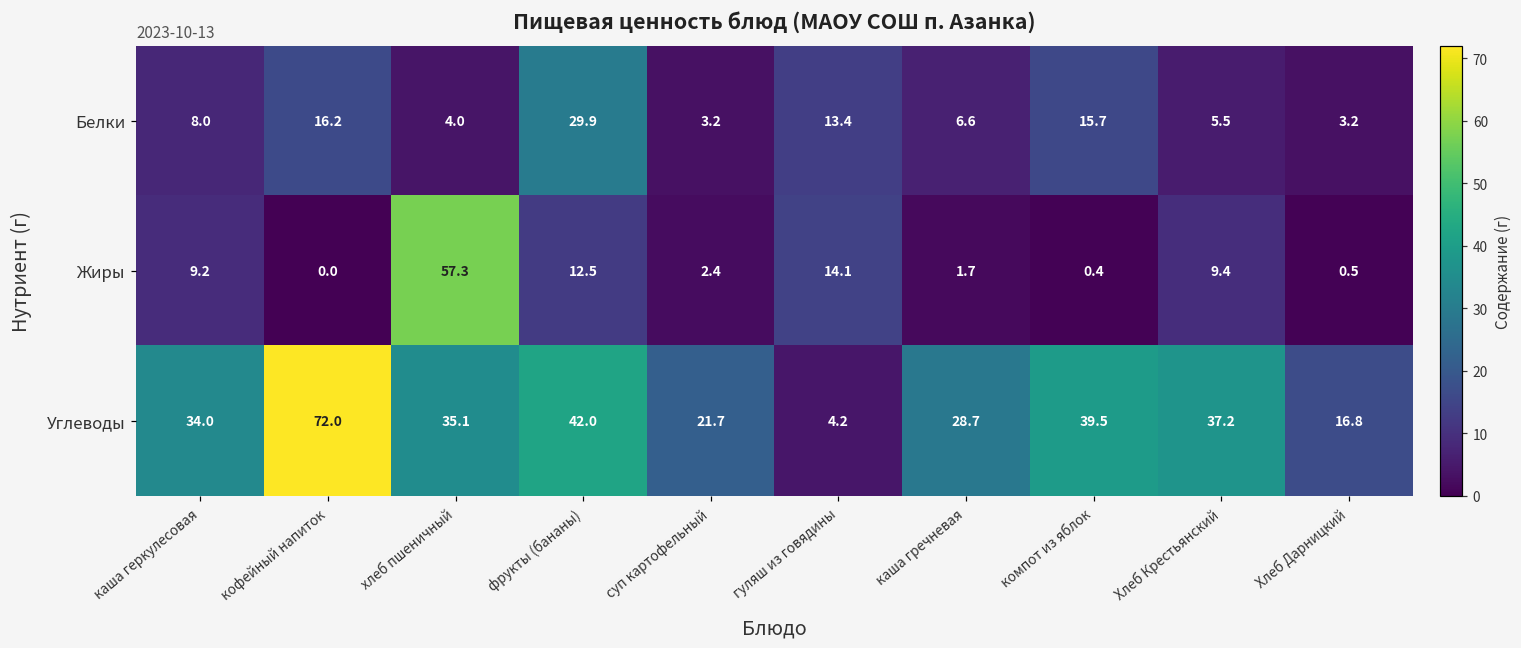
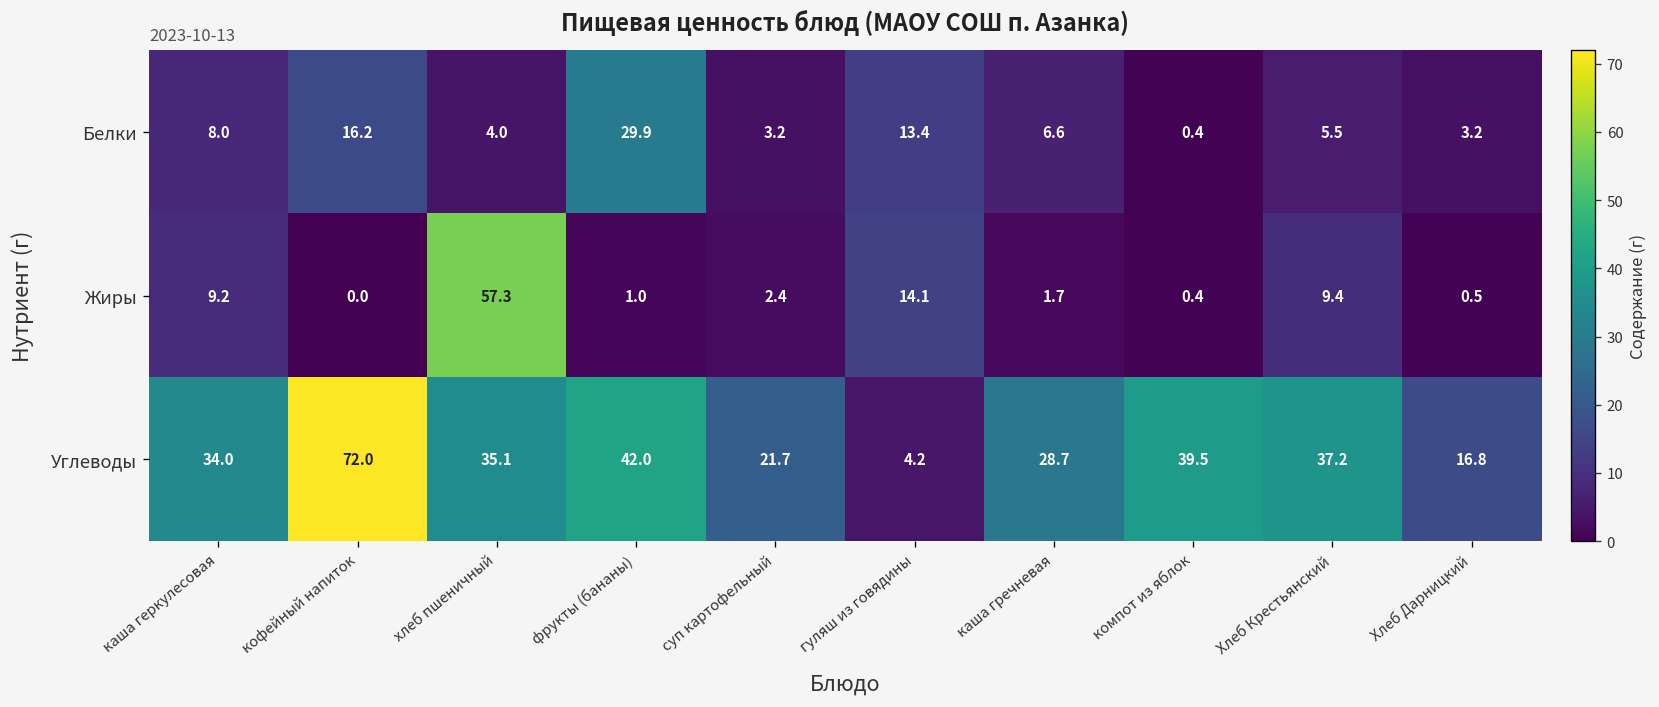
Белки, компот из яблок: 15.7 -> 0.4
Жиры, фрукты (бананы): 12.5 -> 1.0
